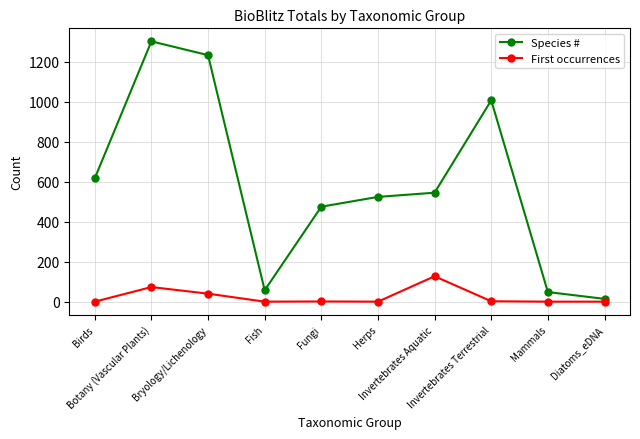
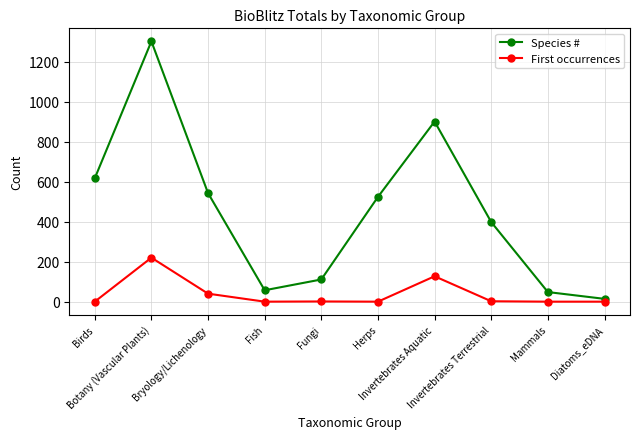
First occurrences, Botany (Vascular Plants): 70 -> 220
Species #, Bryology/Lichenology: 1230 -> 540
Species #, Fungi: 480 -> 110
Species #, Invertebrates Aquatic: 550 -> 900
Species #, Invertebrates Terrestrial: 1010 -> 400
